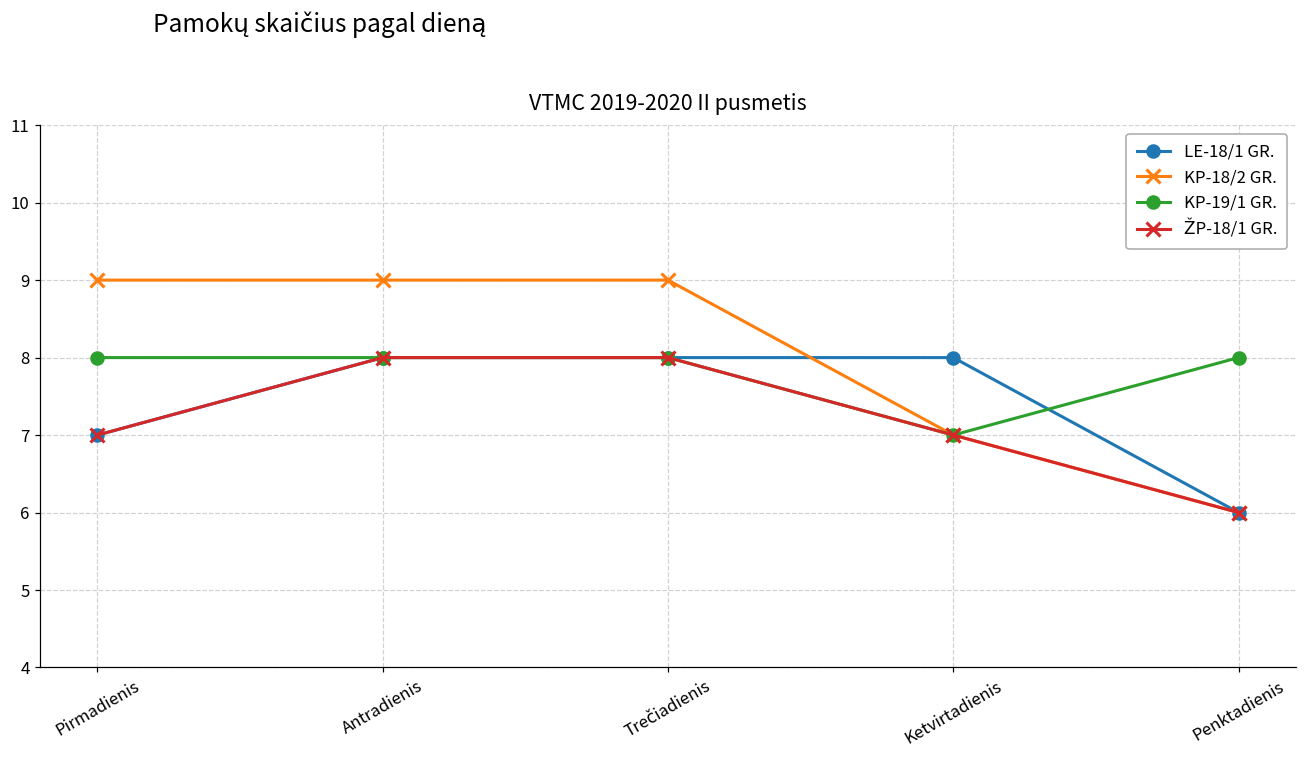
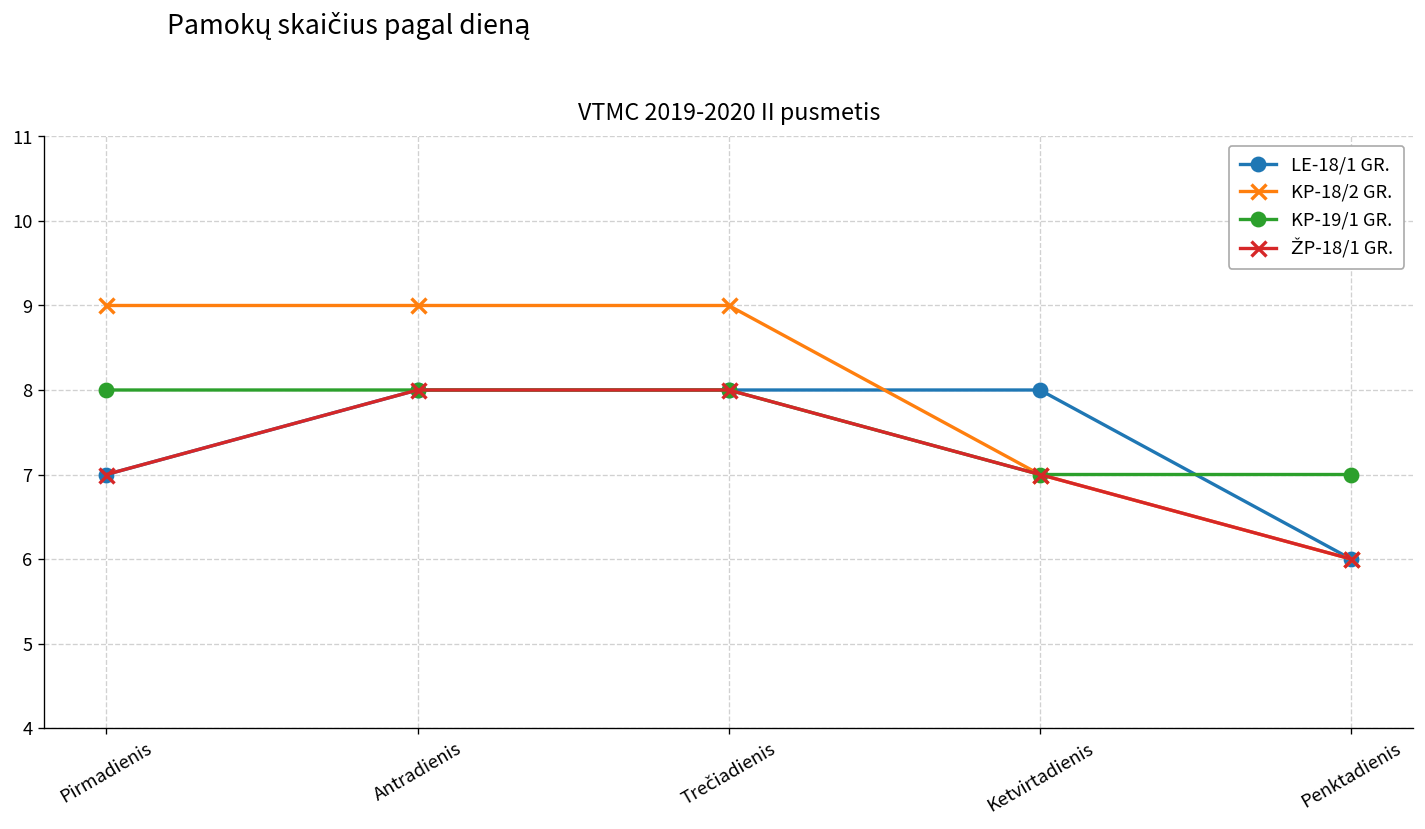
KP-19/1 GR., Penktadienis: 8 -> 7
